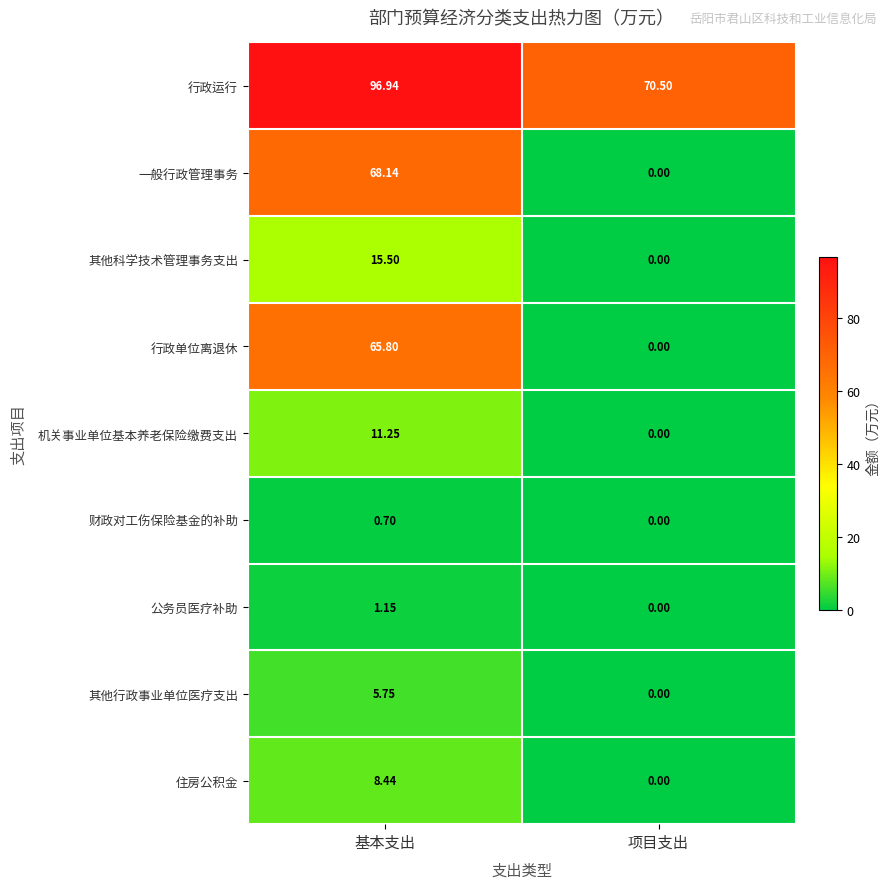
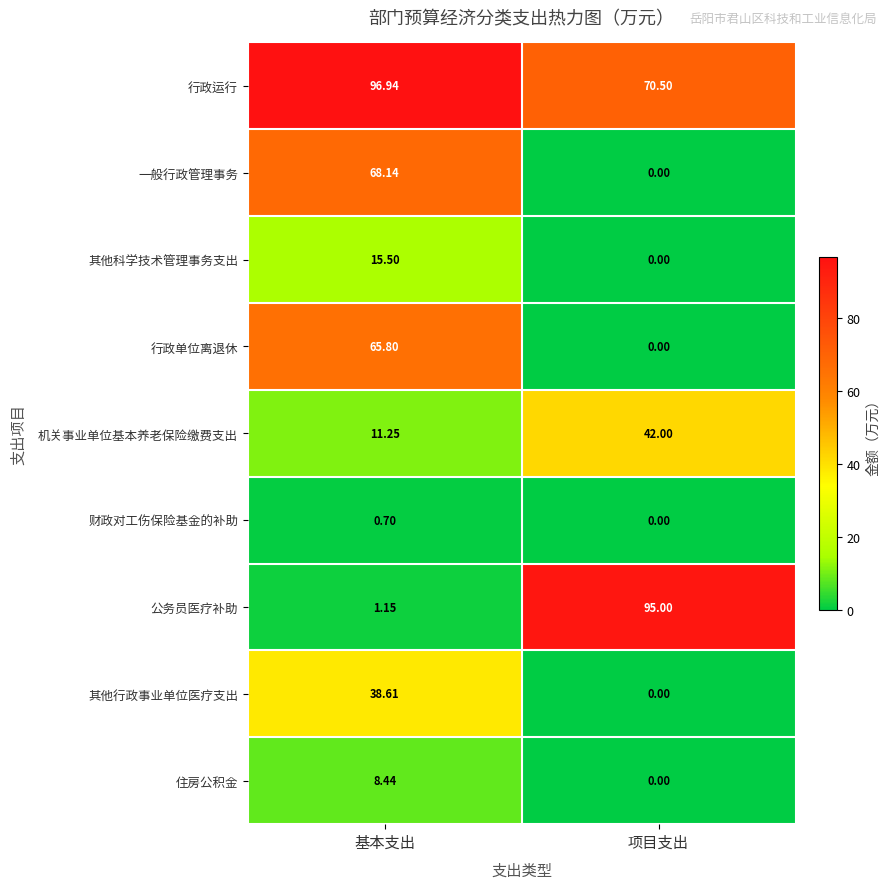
机关事业单位基本养老保险缴费支出, 项目支出: 0.00 -> 42.00
公务员医疗补助, 项目支出: 0.00 -> 95.00
其他行政事业单位医疗支出, 基本支出: 5.75 -> 38.61
